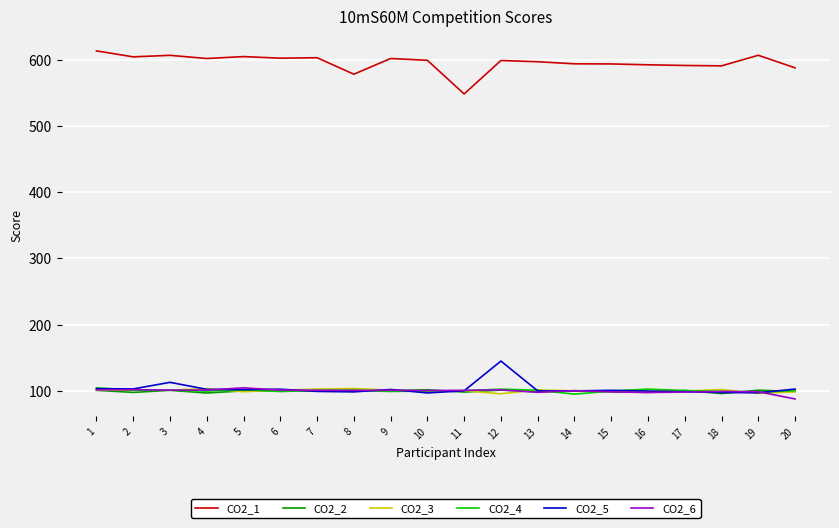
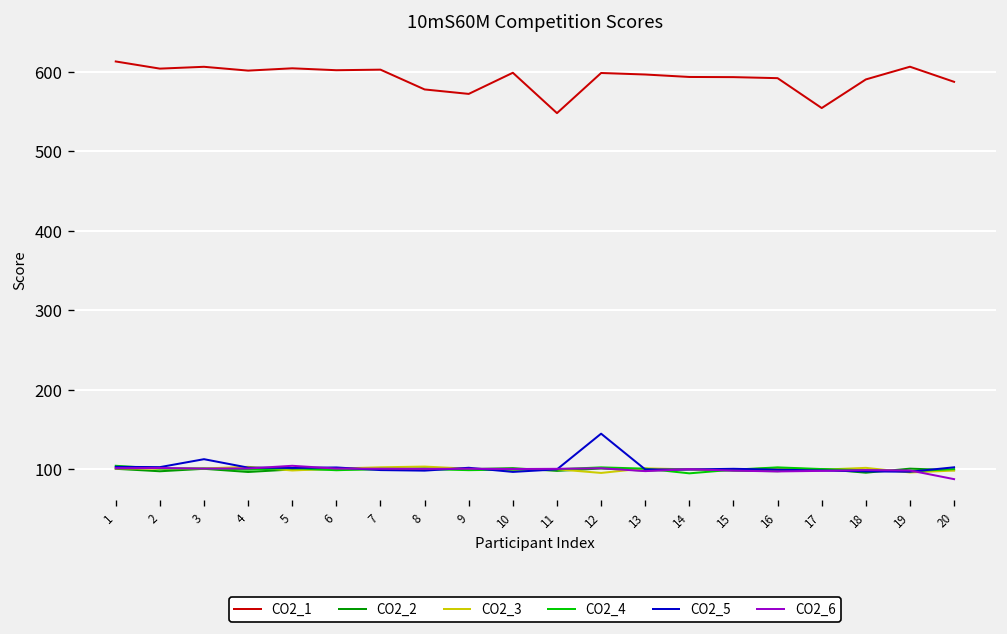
CO2_1, 9: 600 -> 570
CO2_1, 17: 590 -> 550
